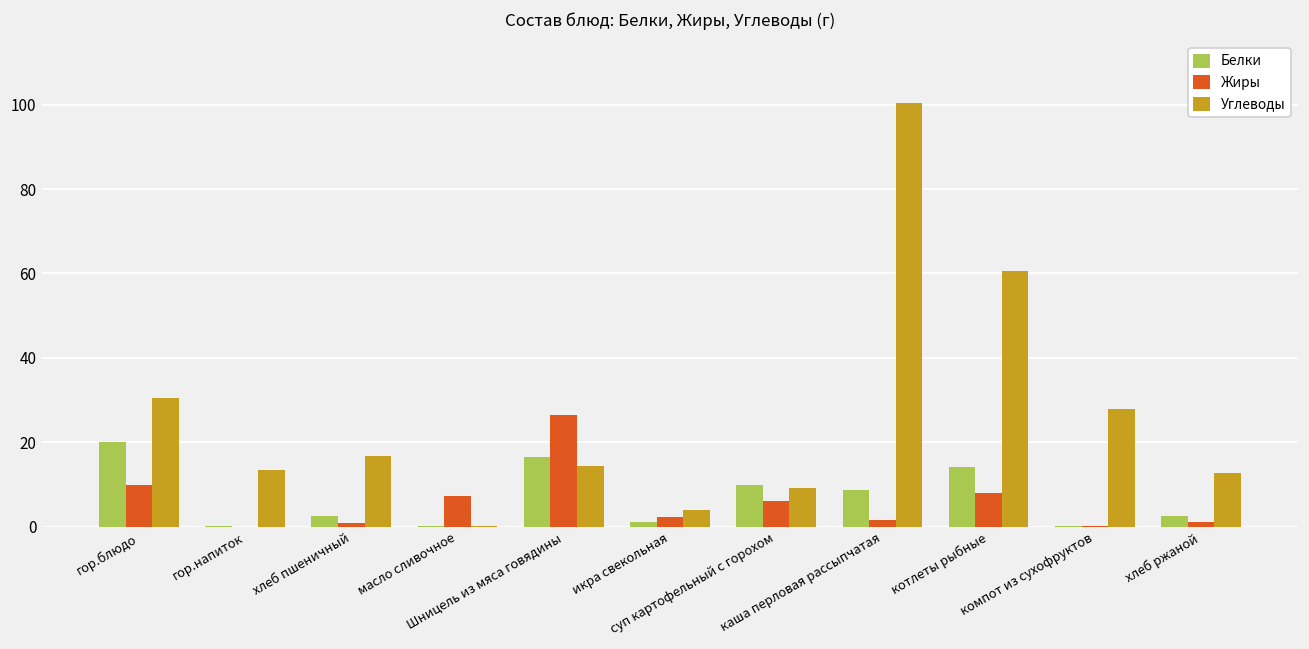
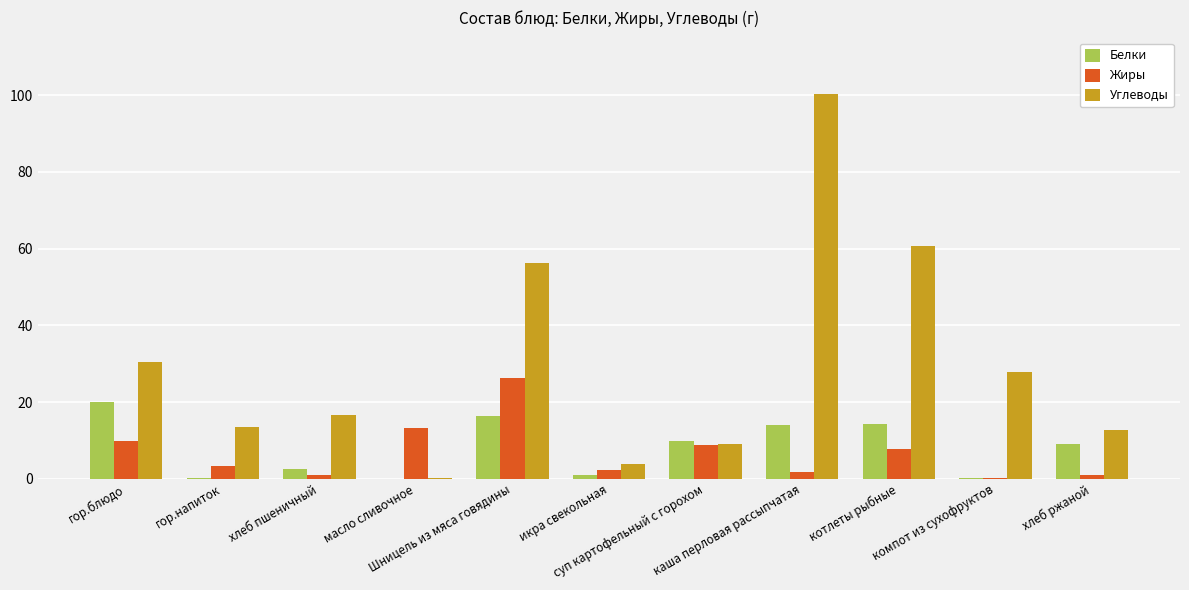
Жиры, гор.напиток: 0 -> 3
Жиры, масло сливочное: 7 -> 13
Углеводы, Шницель из мяса говядины: 14 -> 56
Жиры, суп картофельный с горохом: 6 -> 9
Белки, каша перловая рассыпчатая: 9 -> 14
Белки, хлеб ржаной: 3 -> 9
